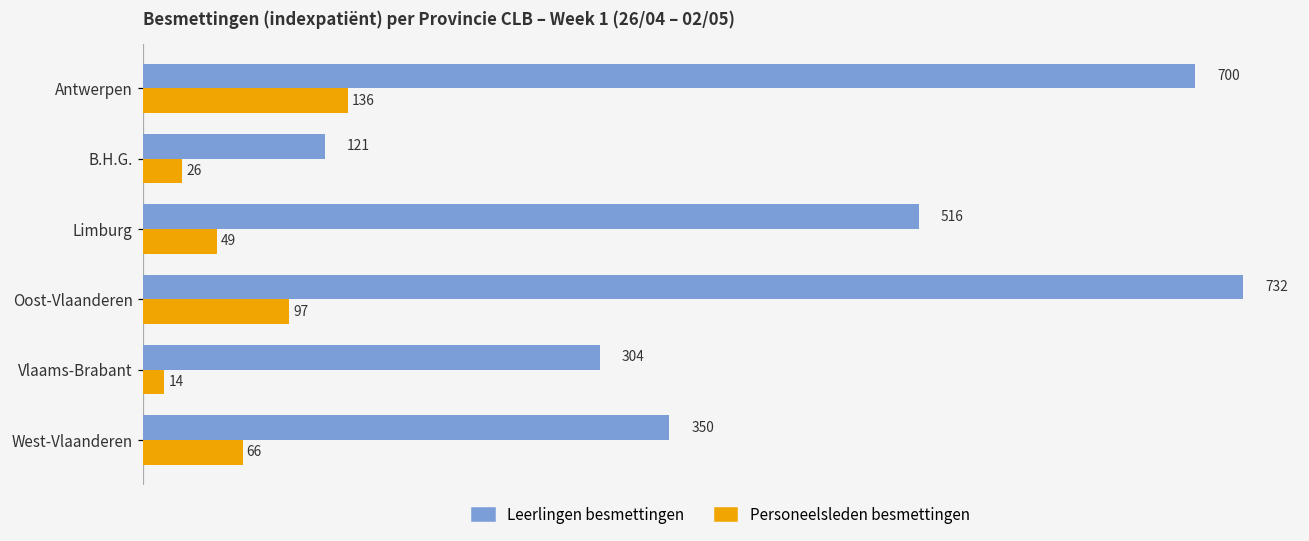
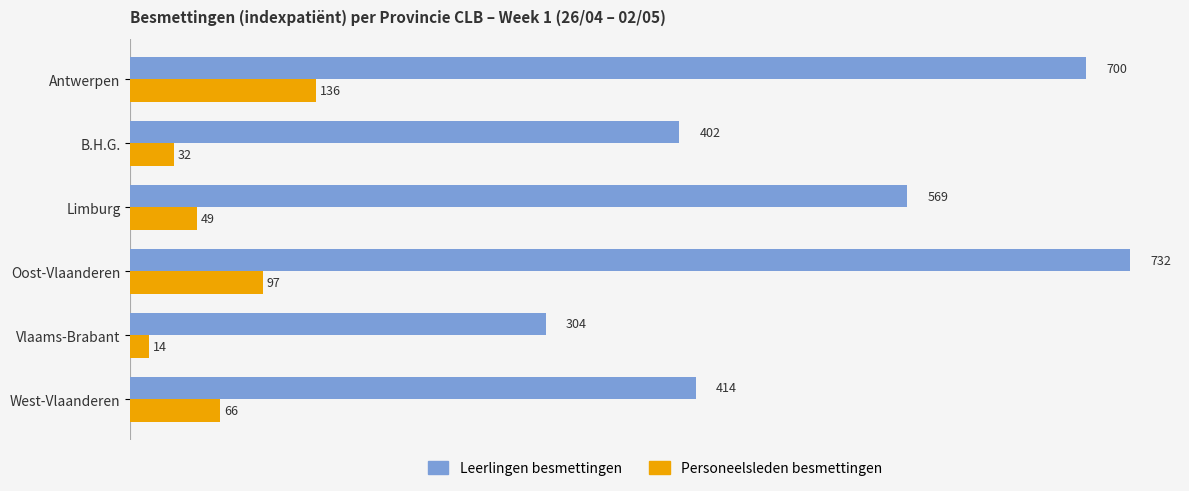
Leerlingen besmettingen, B.H.G.: 121 -> 402
Personeelsleden besmettingen, B.H.G.: 26 -> 32
Leerlingen besmettingen, Limburg: 516 -> 569
Leerlingen besmettingen, West-Vlaanderen: 350 -> 414
